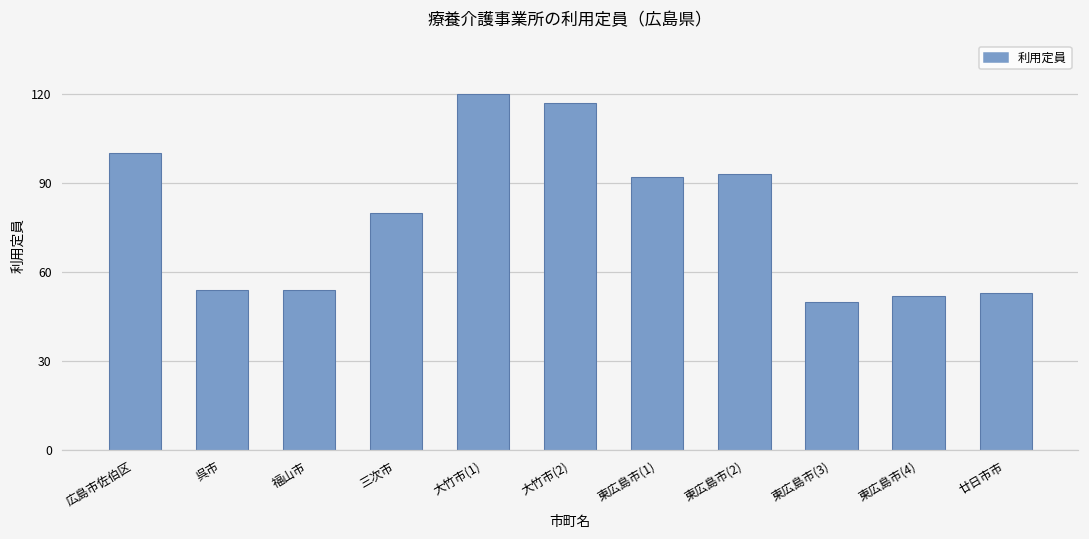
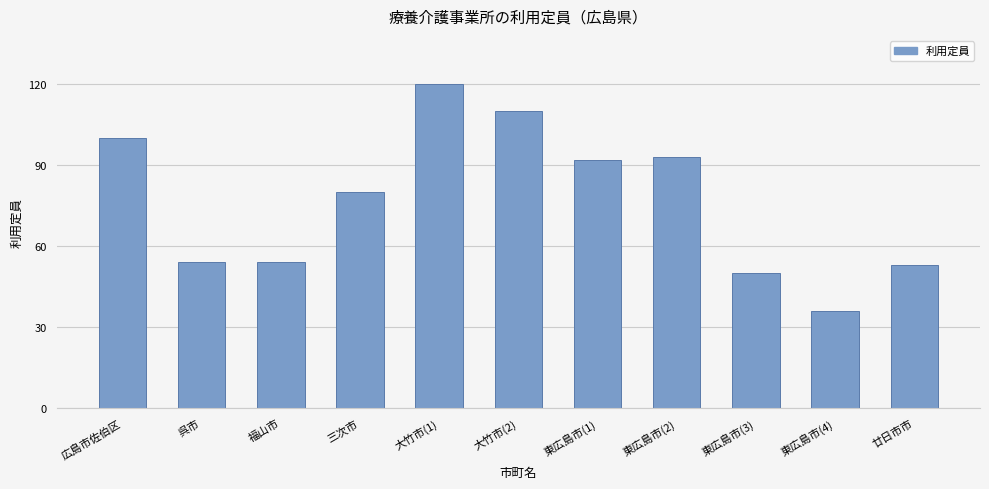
大竹市(2): 117 -> 110
東広島市(4): 52 -> 36
